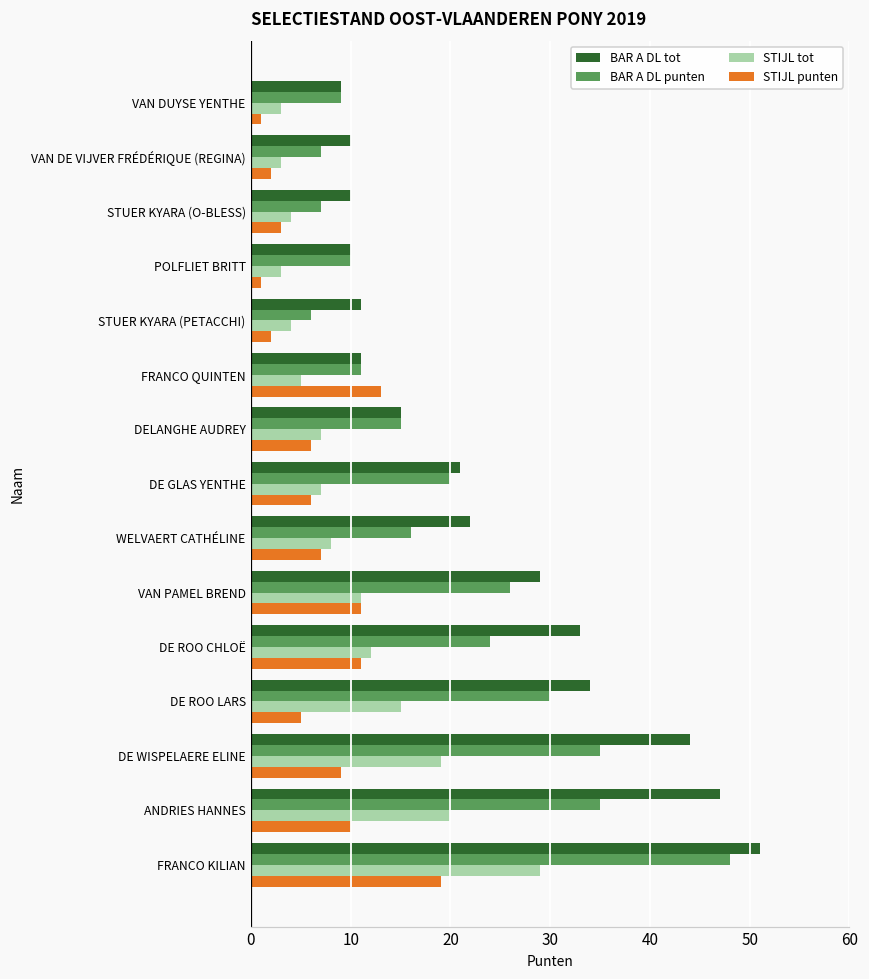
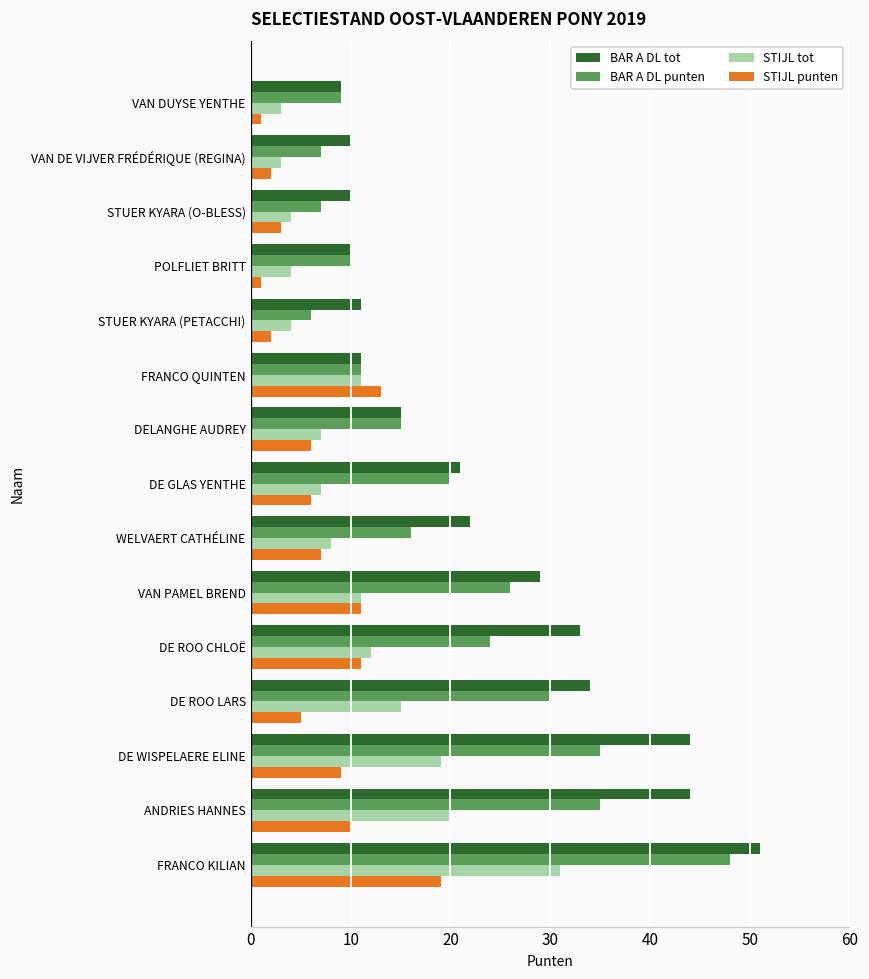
STIJL tot, POLFLIET BRITT: 3 -> 4
STIJL tot, FRANCO QUINTEN: 5 -> 11
BAR A DL tot, ANDRIES HANNES: 47 -> 44
STIJL tot, FRANCO KILIAN: 29 -> 31
